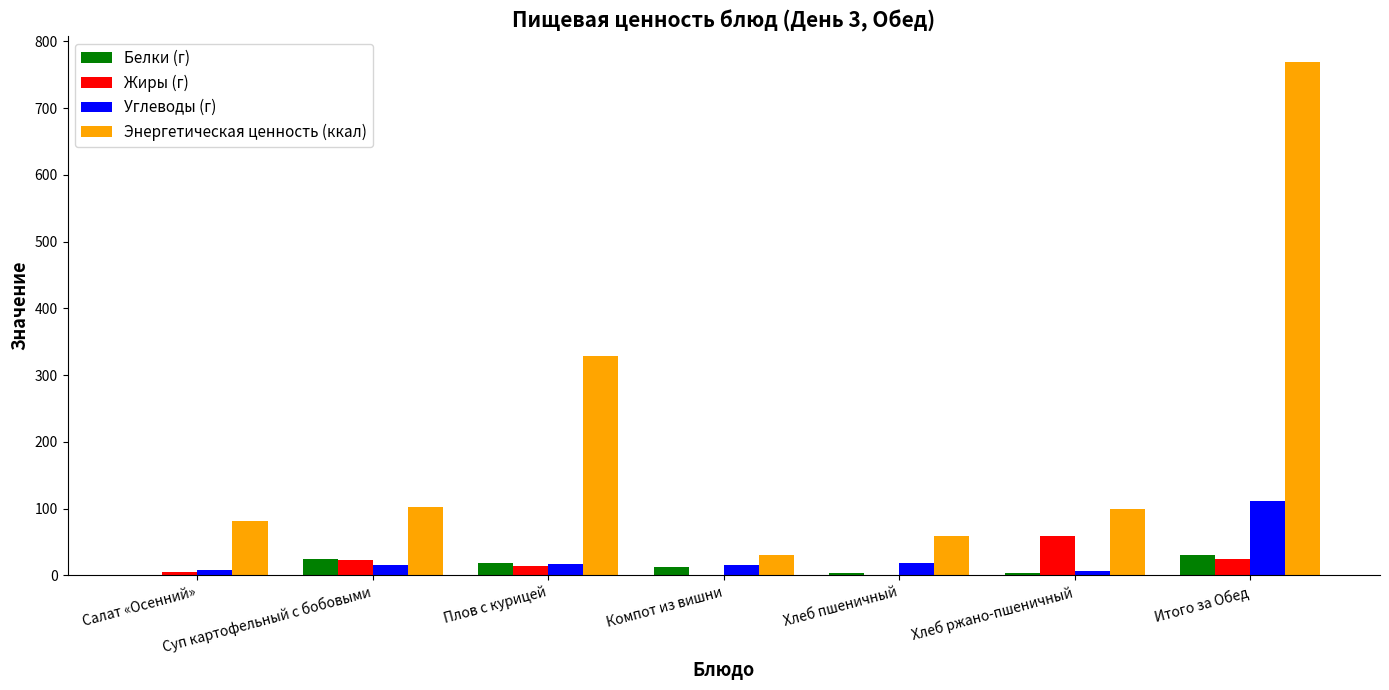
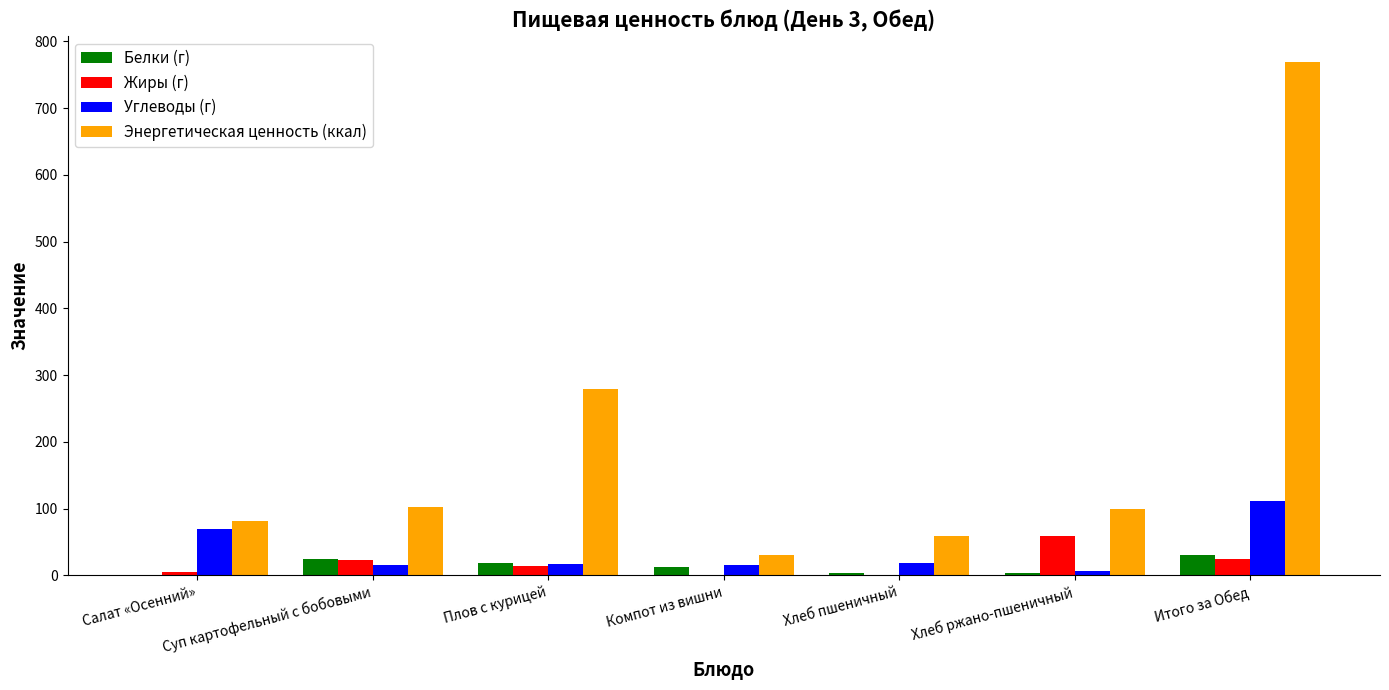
Углеводы (г), Салат «Осенний»: 10 -> 70
Энергетическая ценность (ккал), Плов с курицей: 330 -> 280
